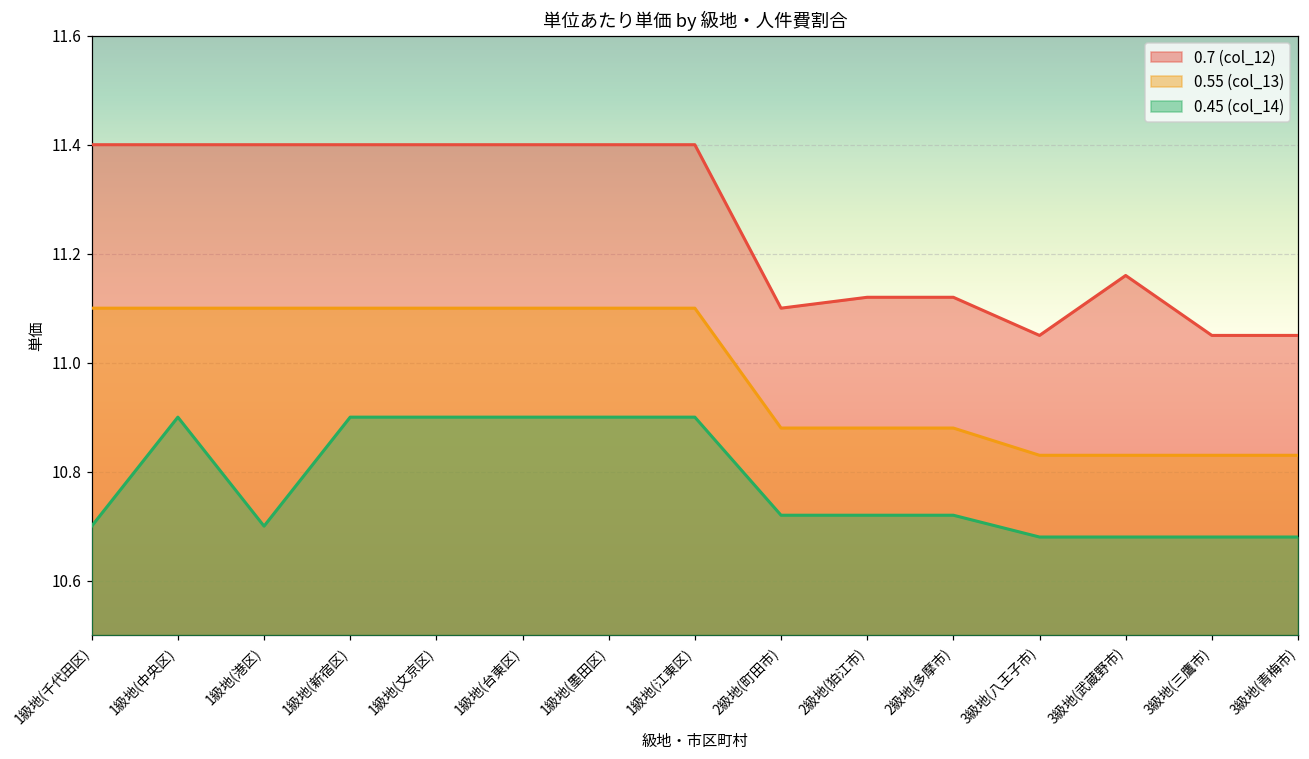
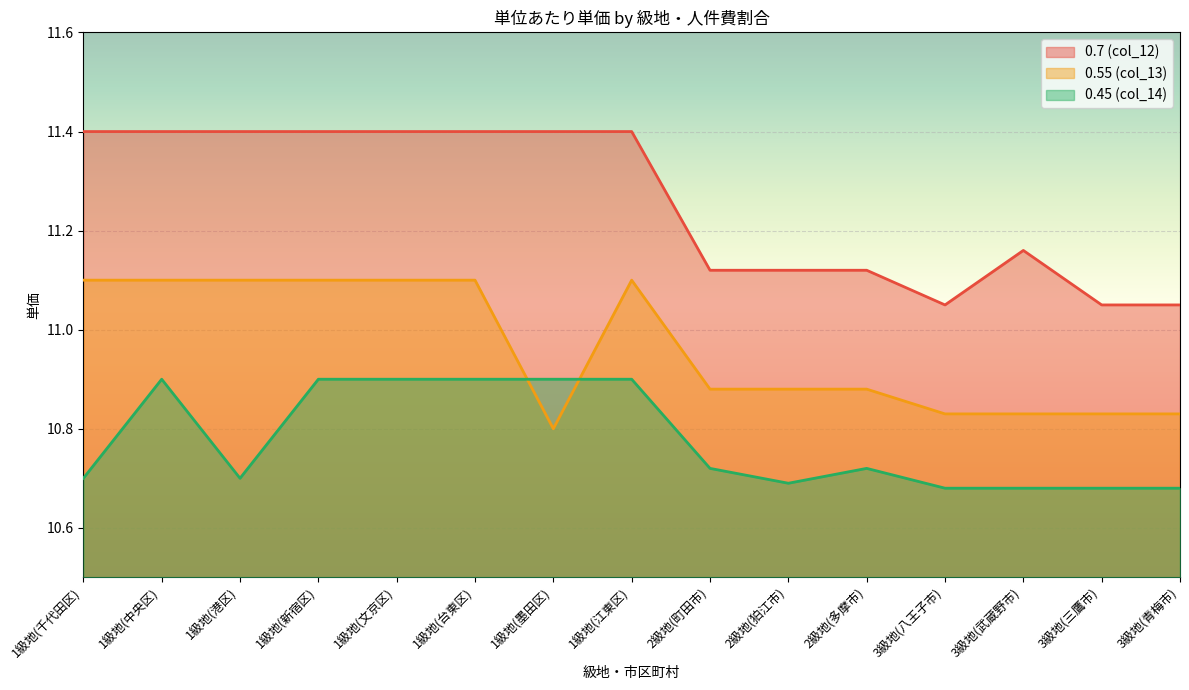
0.55 (col_13), 1級地(墨田区): 11.1 -> 10.8
0.7 (col_12), 2級地(町田市): 11.10 -> 11.12
0.45 (col_14), 2級地(狛江市): 10.72 -> 10.69
